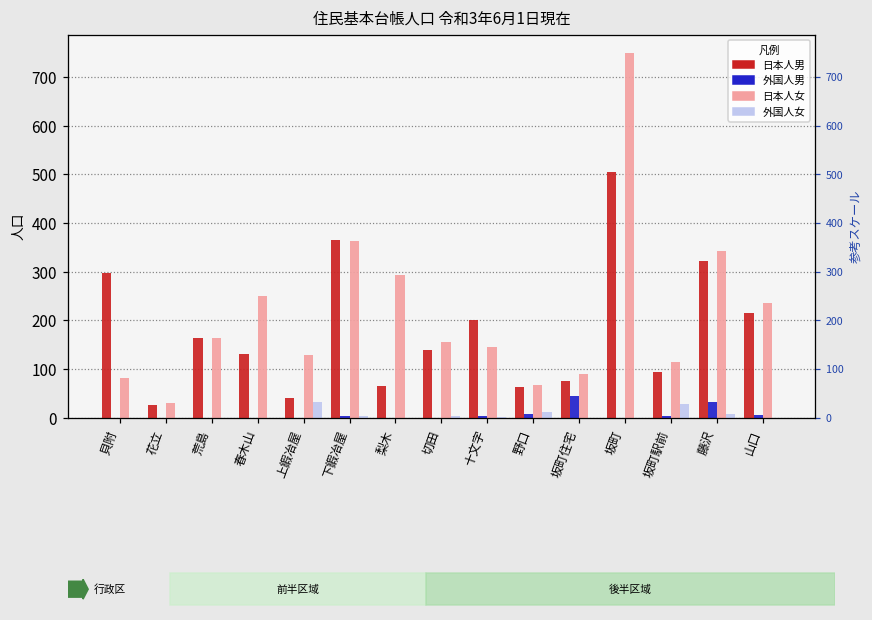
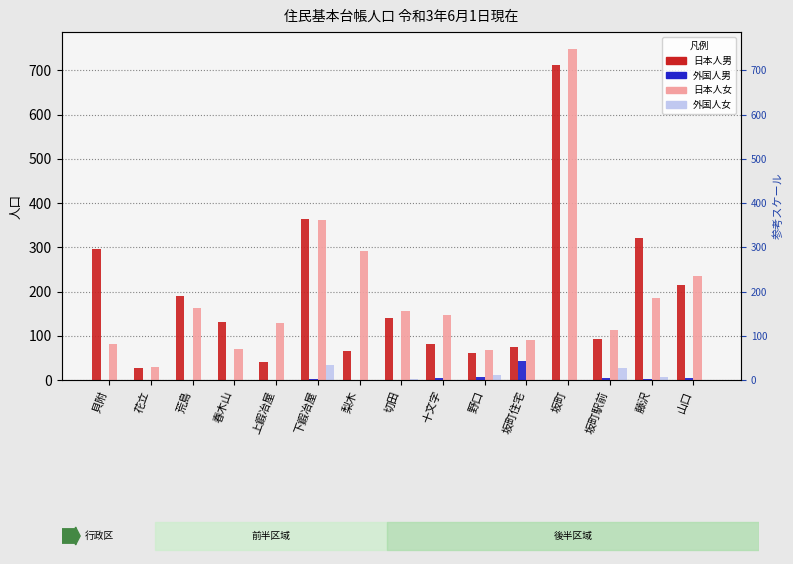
日本人男, 荒島: 160 -> 190
日本人女, 春木山: 250 -> 70
外国人女, 上鍜冶屋: 30 -> 0
外国人女, 下鍜冶屋: 0 -> 30
日本人男, 十文字: 200 -> 80
日本人男, 坂町: 510 -> 710
外国人男, 藤沢: 30 -> 0
日本人女, 藤沢: 340 -> 190
